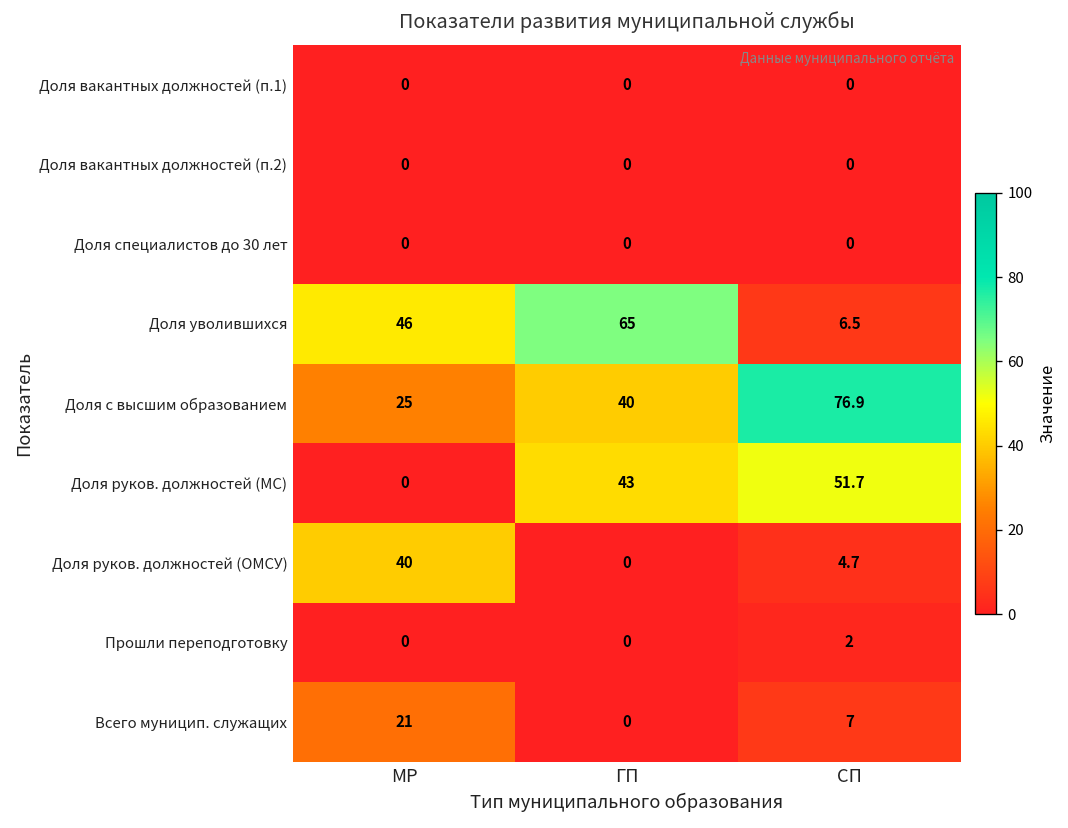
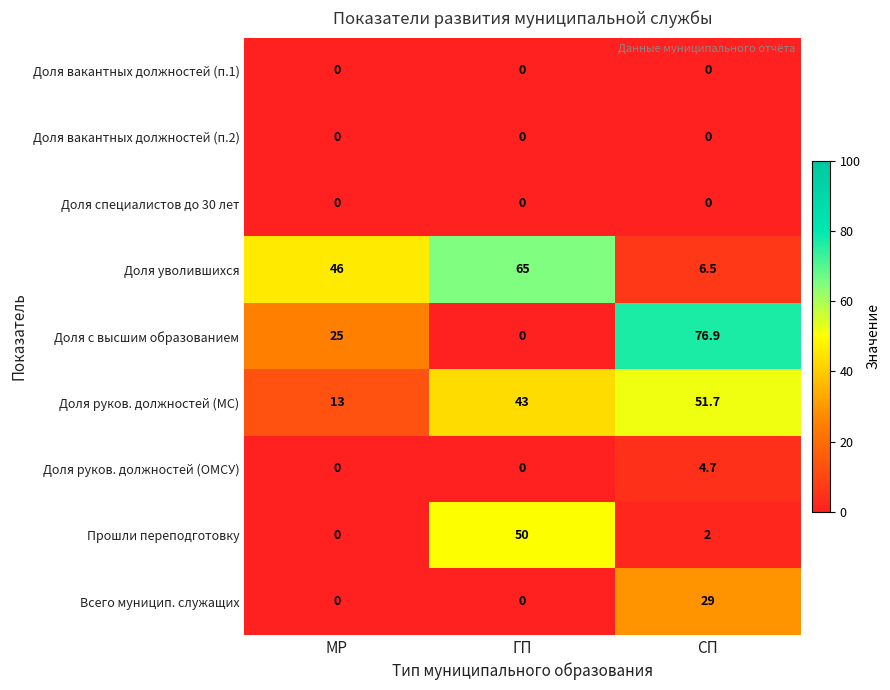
Доля с высшим образованием, ГП: 40 -> 0
Доля руков. должностей (МС), МР: 0 -> 13
Доля руков. должностей (ОМСУ), МР: 40 -> 0
Прошли переподготовку, ГП: 0 -> 50
Всего муницип. служащих, МР: 21 -> 0
Всего муницип. служащих, СП: 7 -> 29
